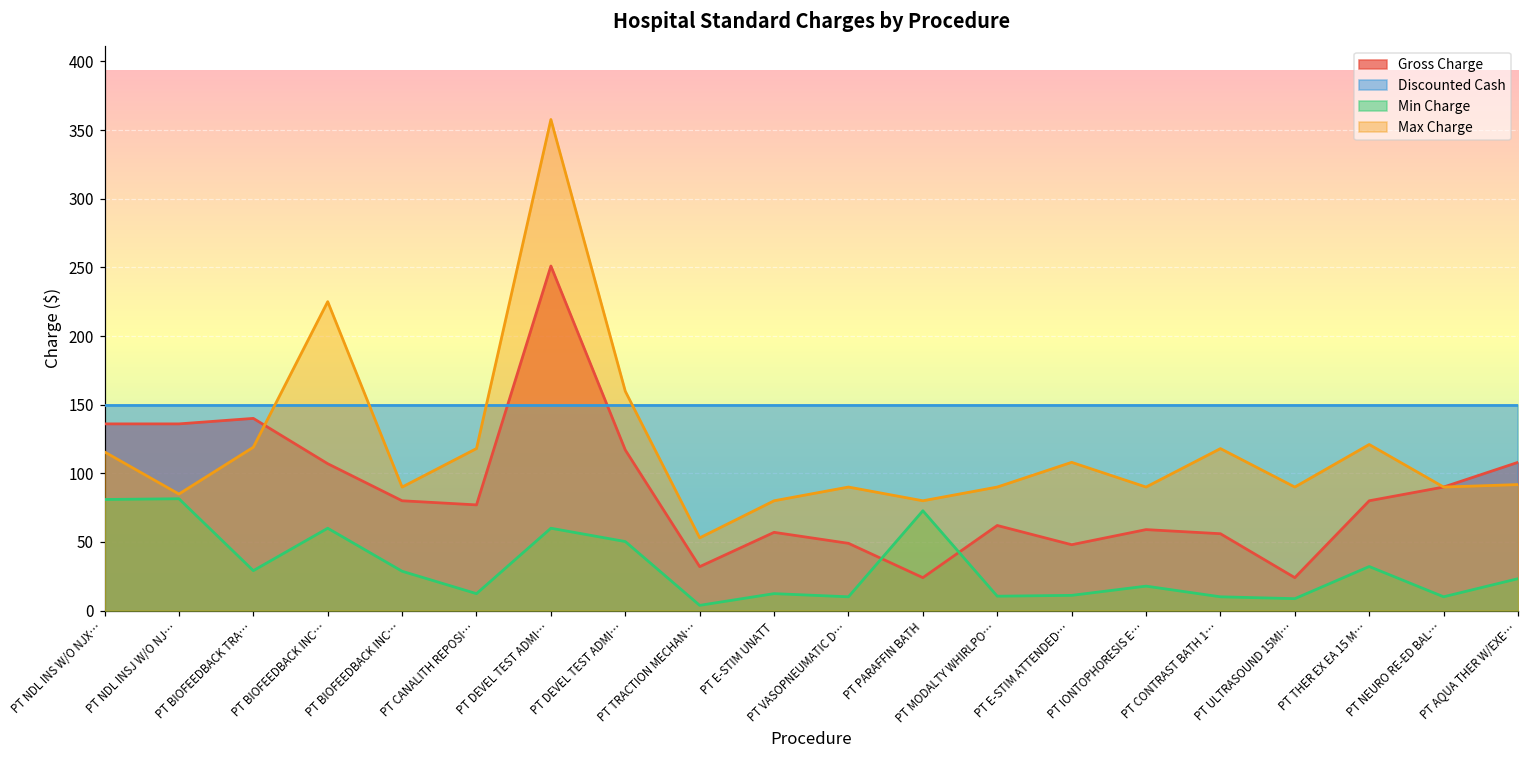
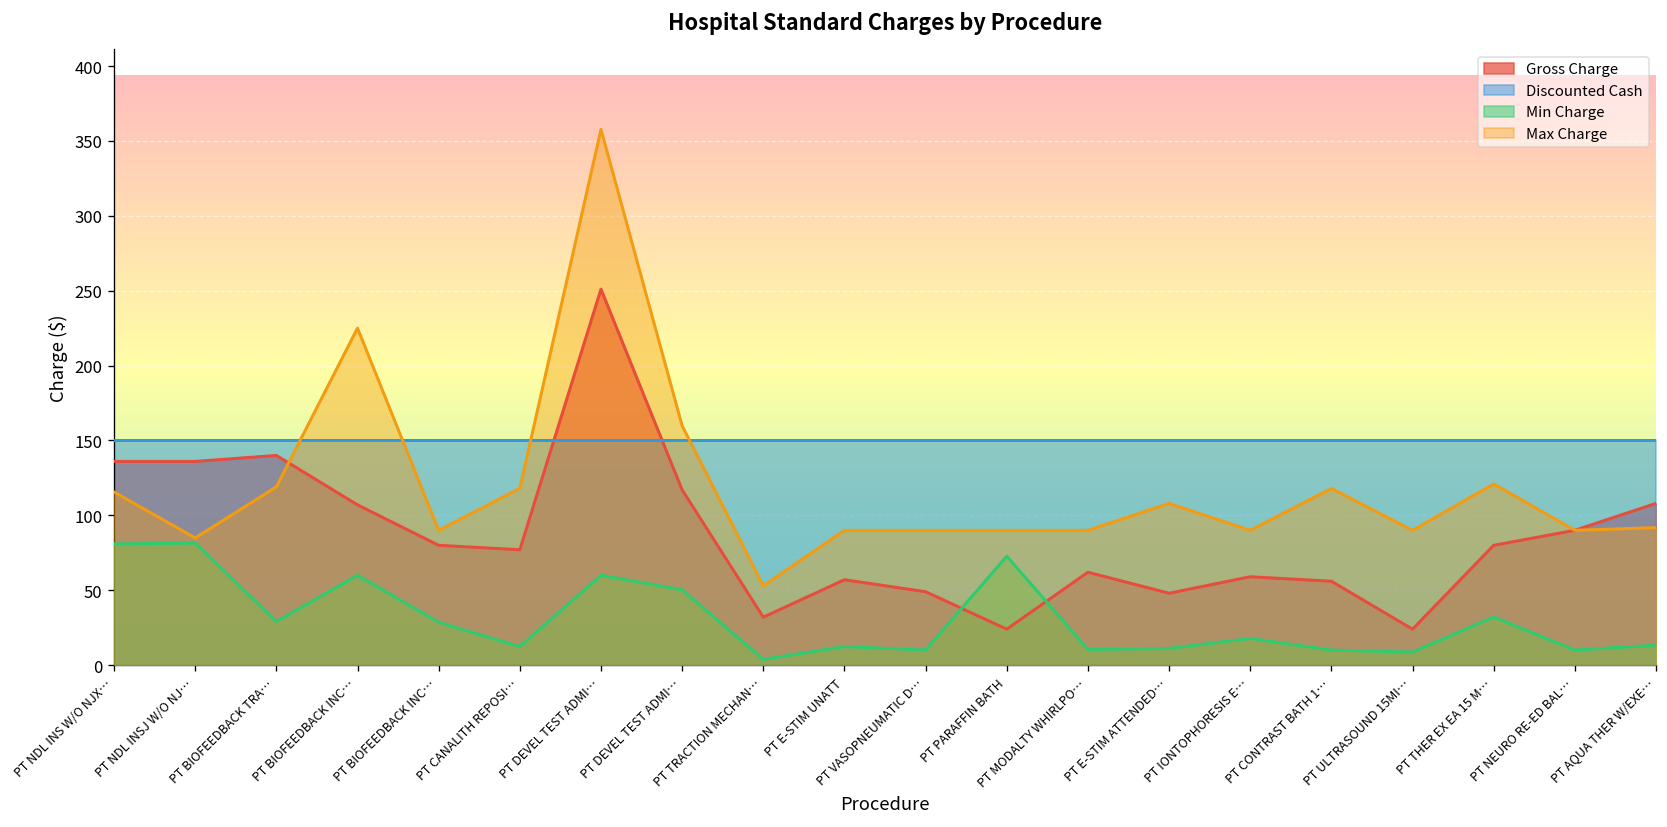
Max Charge, PT E-STIM UNATT: 80 -> 90
Max Charge, PT PARAFFIN BATH: 80 -> 90
Min Charge, PT AQUA THER W/EXE…: 23 -> 13
